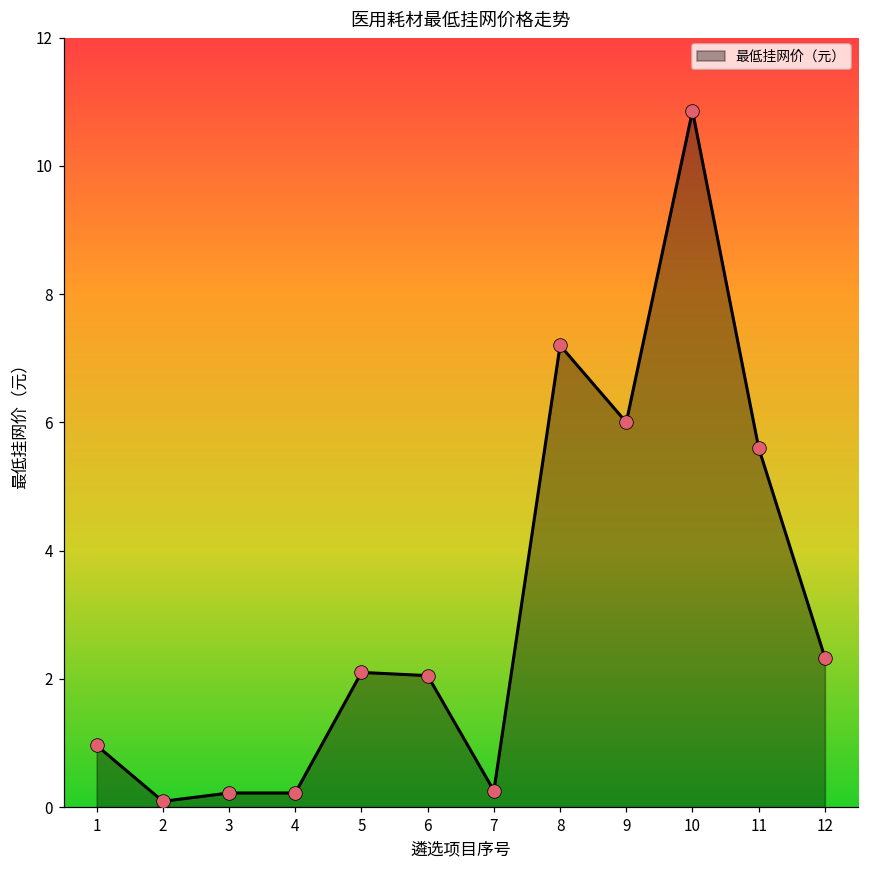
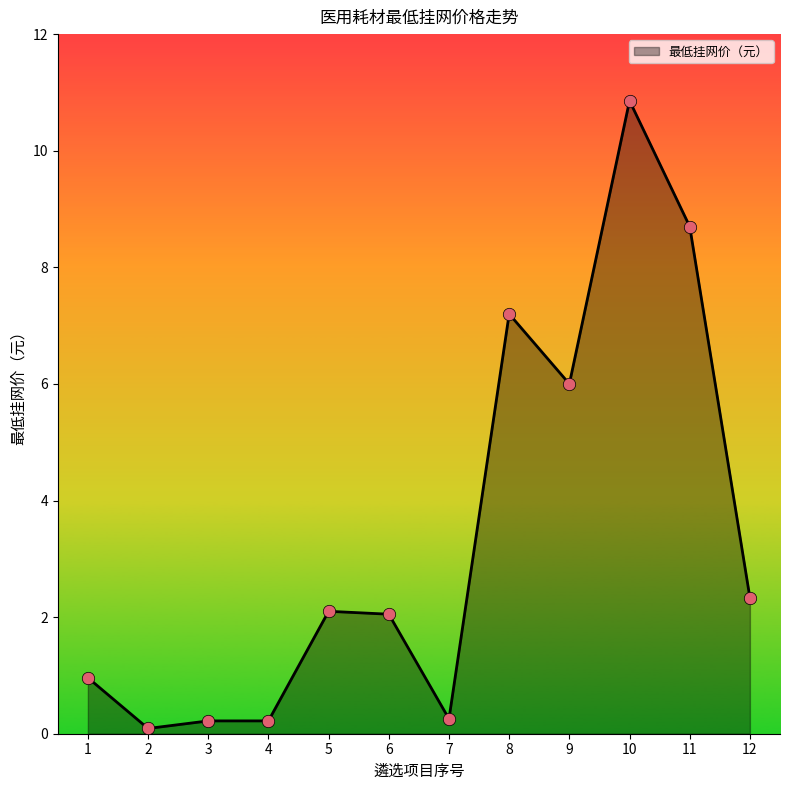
11: 5.6 -> 8.7
